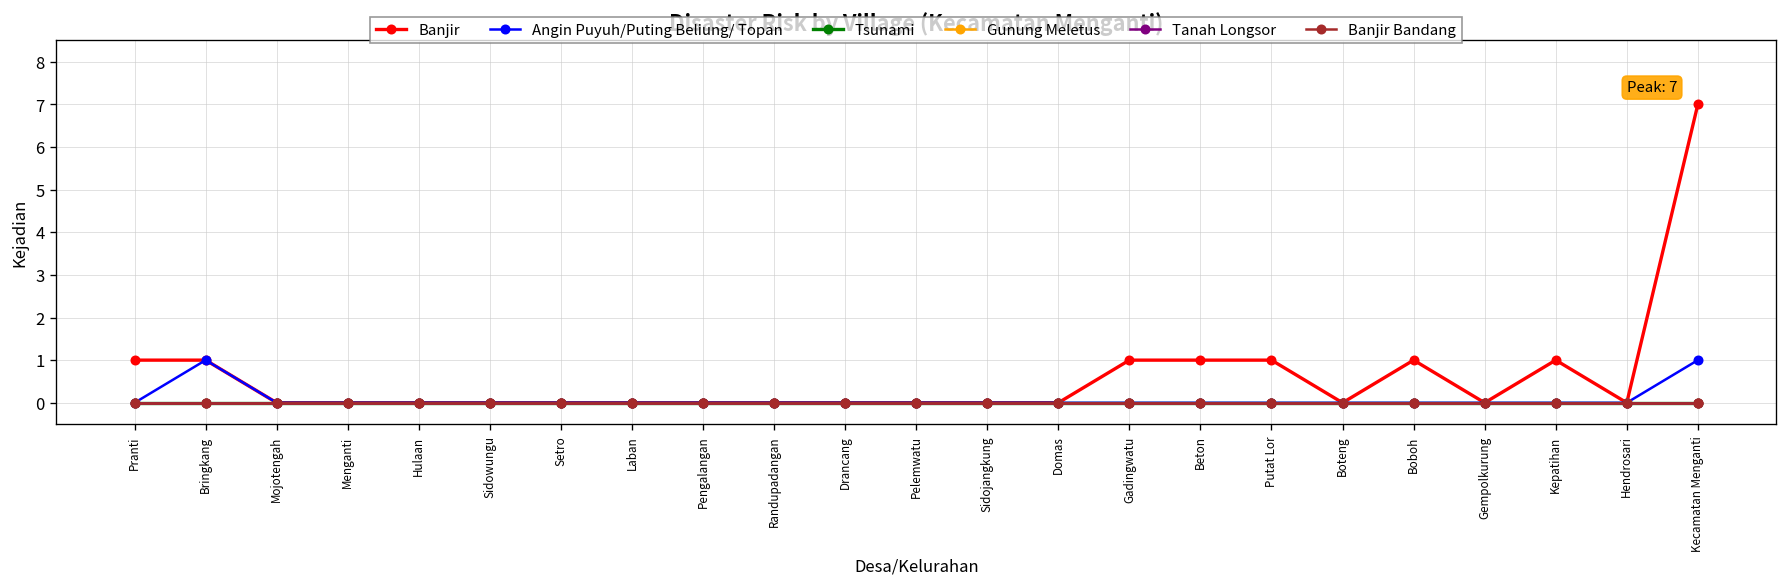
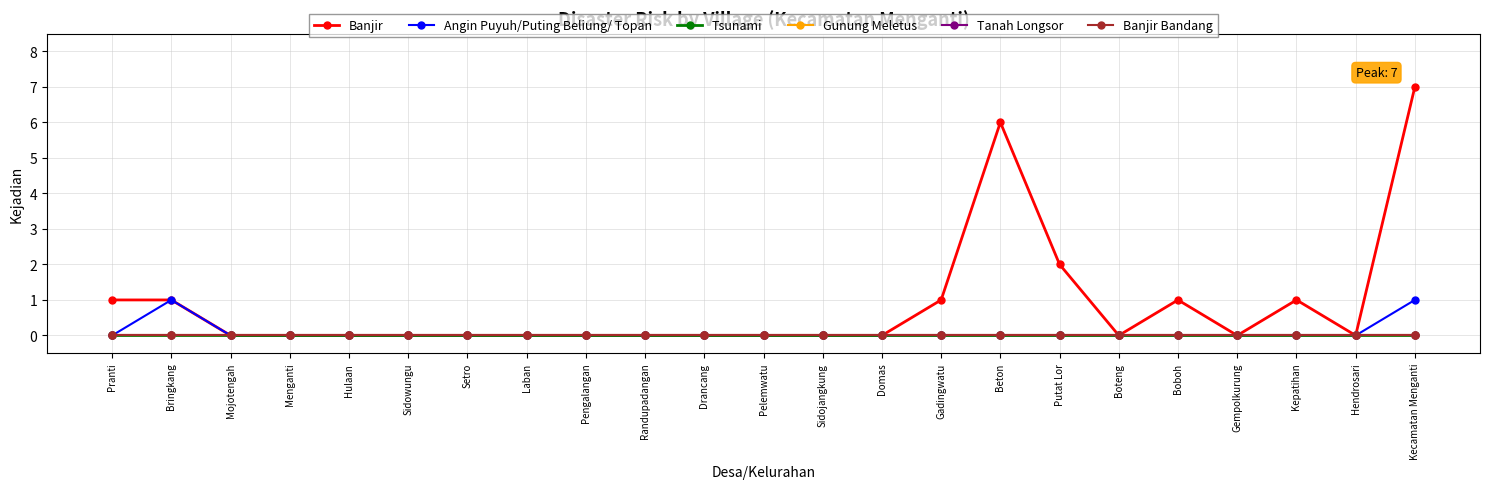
Banjir, Beton: 1 -> 6
Banjir, Putat Lor: 1 -> 2
